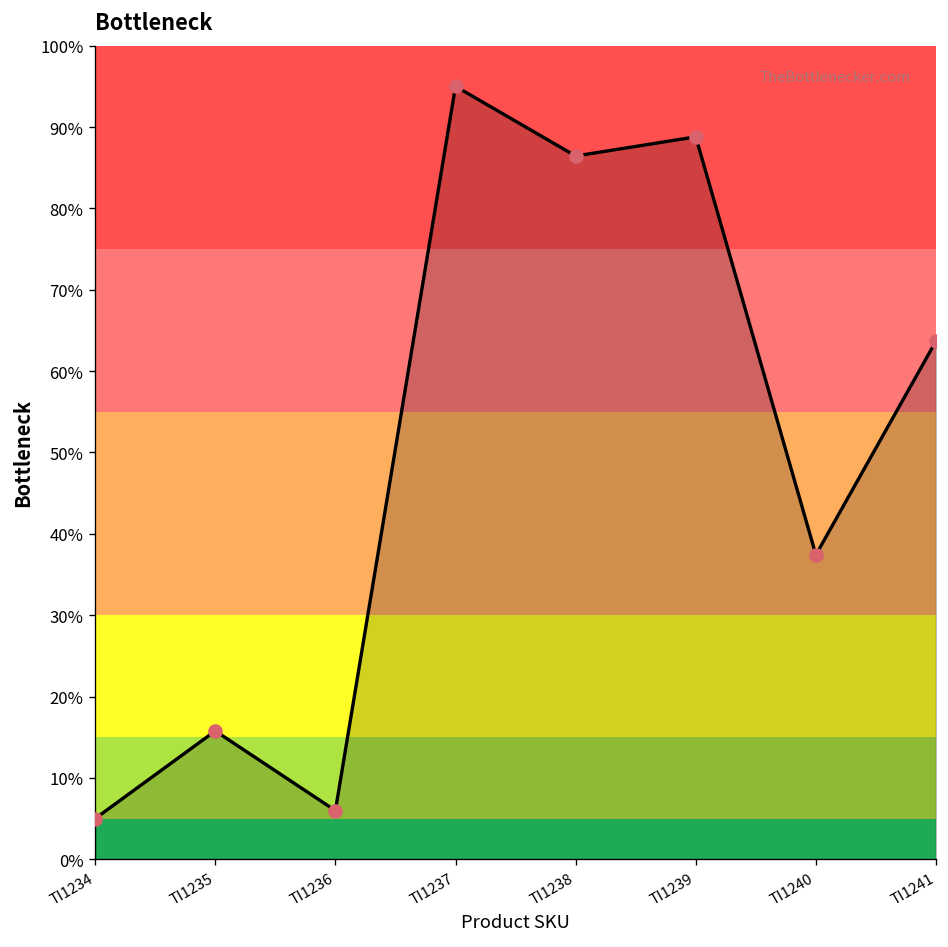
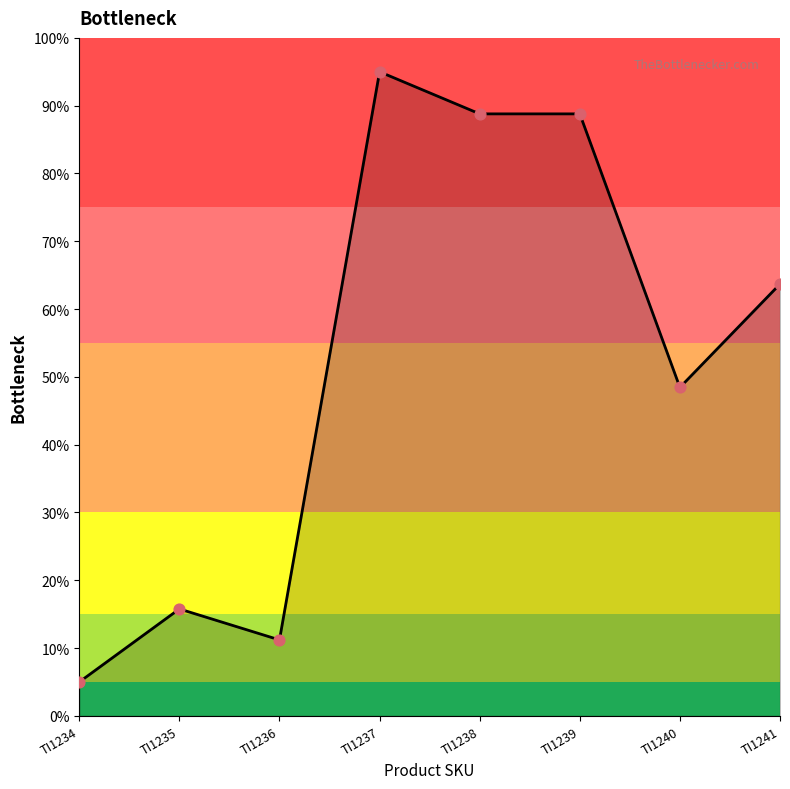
TI1236: 6% -> 11%
TI1238: 86% -> 89%
TI1240: 37% -> 48%
